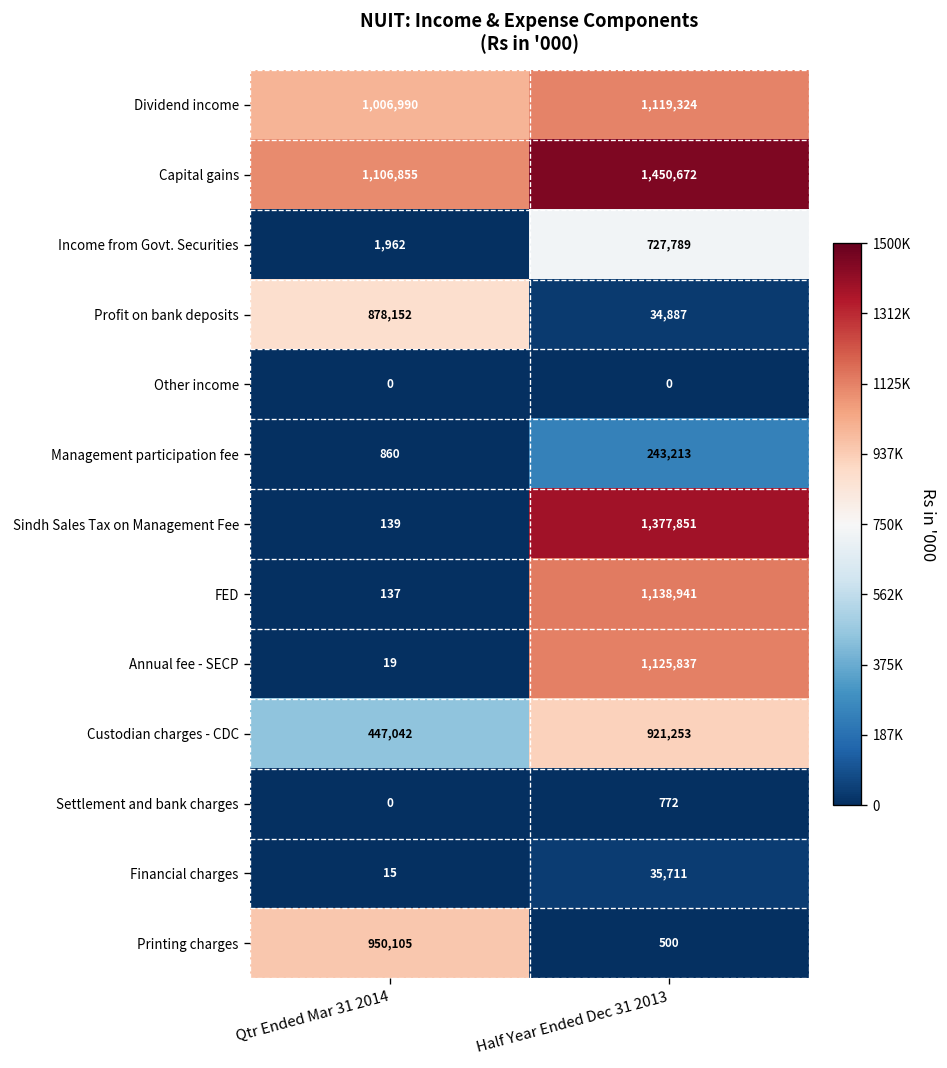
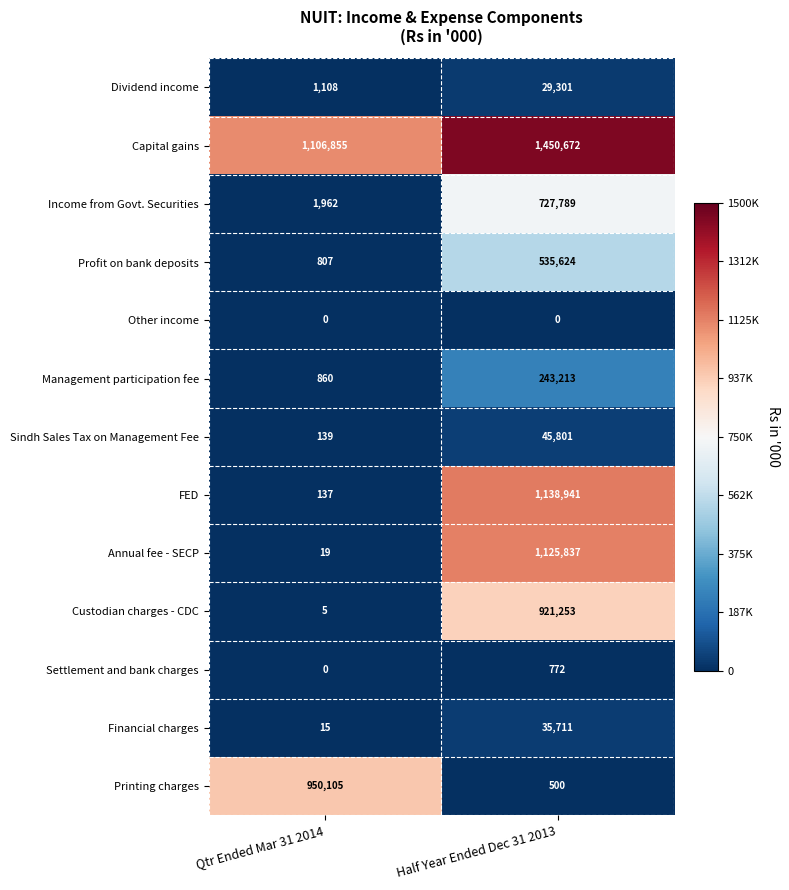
Dividend income, Qtr Ended Mar 31 2014: 1,006,990 -> 1,108
Dividend income, Half Year Ended Dec 31 2013: 1,119,324 -> 29,301
Profit on bank deposits, Qtr Ended Mar 31 2014: 878,152 -> 807
Profit on bank deposits, Half Year Ended Dec 31 2013: 34,887 -> 535,624
Sindh Sales Tax on Management Fee, Half Year Ended Dec 31 2013: 1,377,851 -> 45,801
Custodian charges - CDC, Qtr Ended Mar 31 2014: 447,042 -> 5
